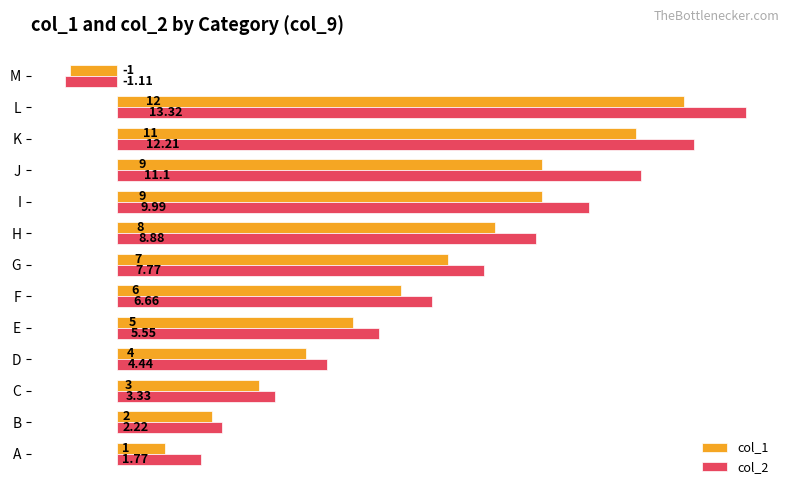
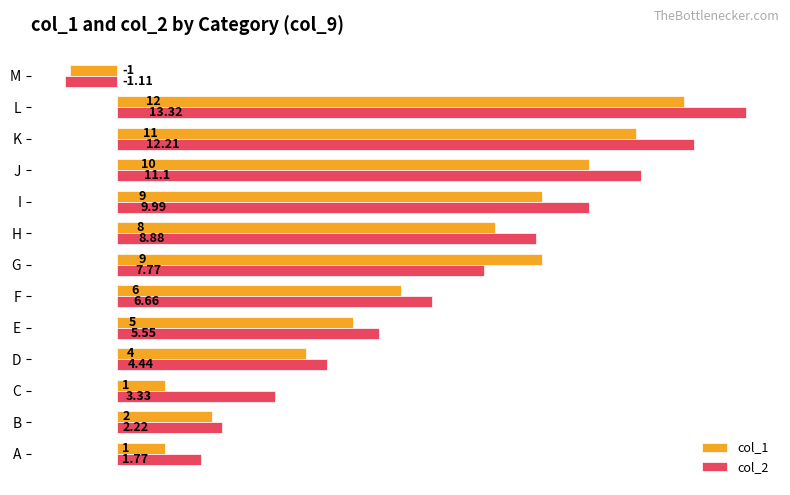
col_1, J: 9 -> 10
col_1, G: 7 -> 9
col_1, C: 3 -> 1
